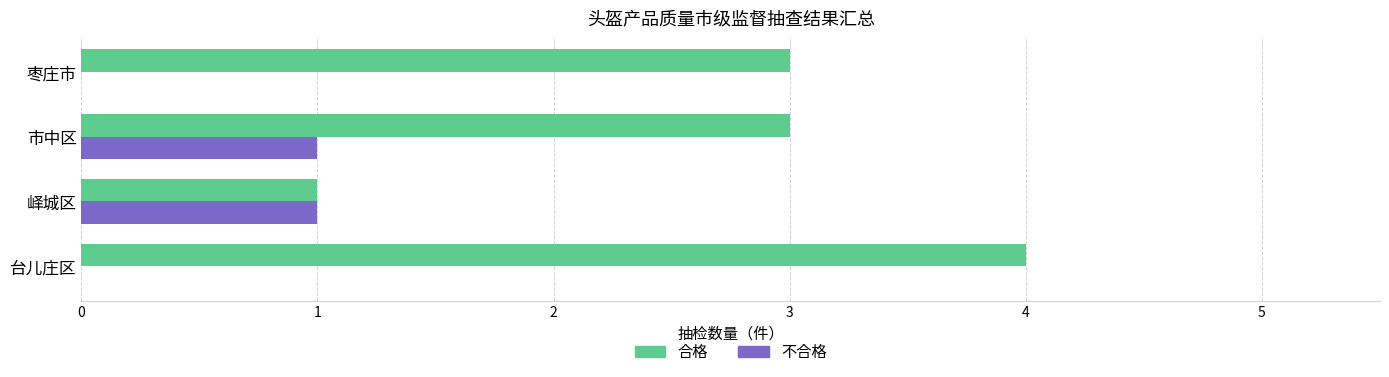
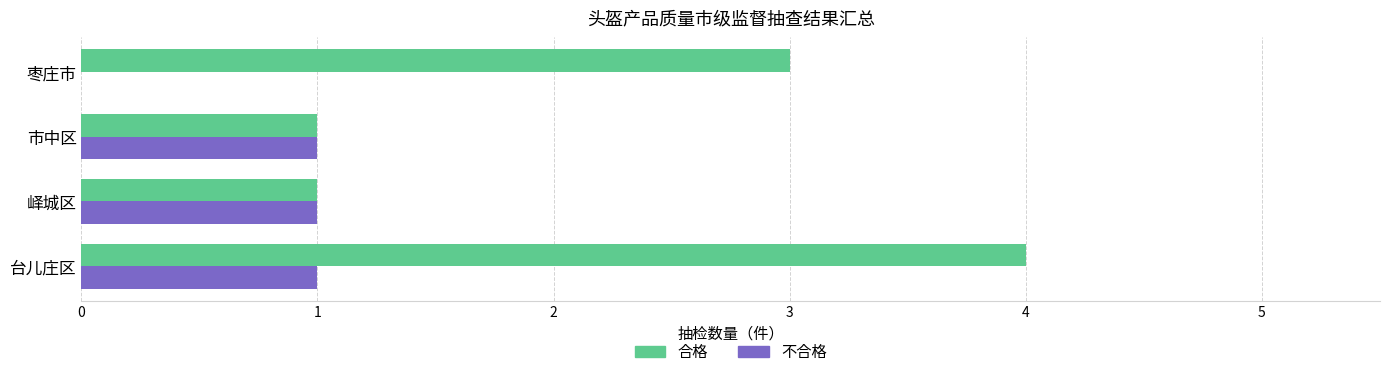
合格, 市中区: 3 -> 1
不合格, 台儿庄区: 0 -> 1
